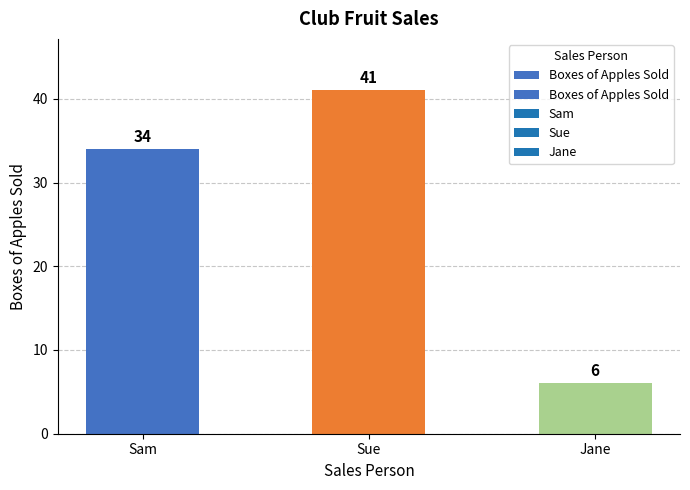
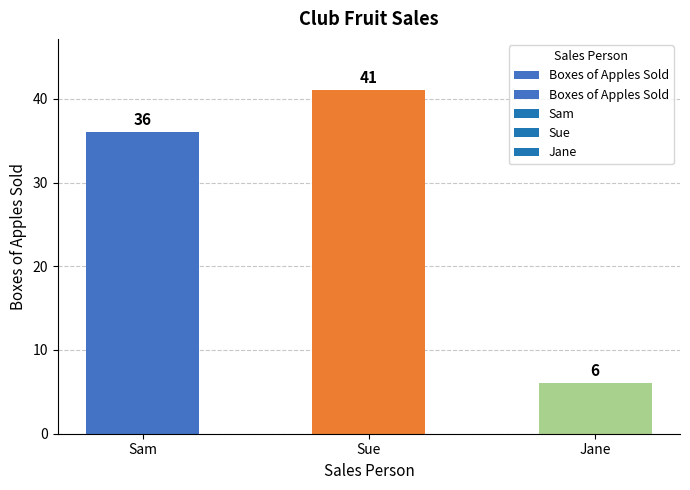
Sam: 34 -> 36
